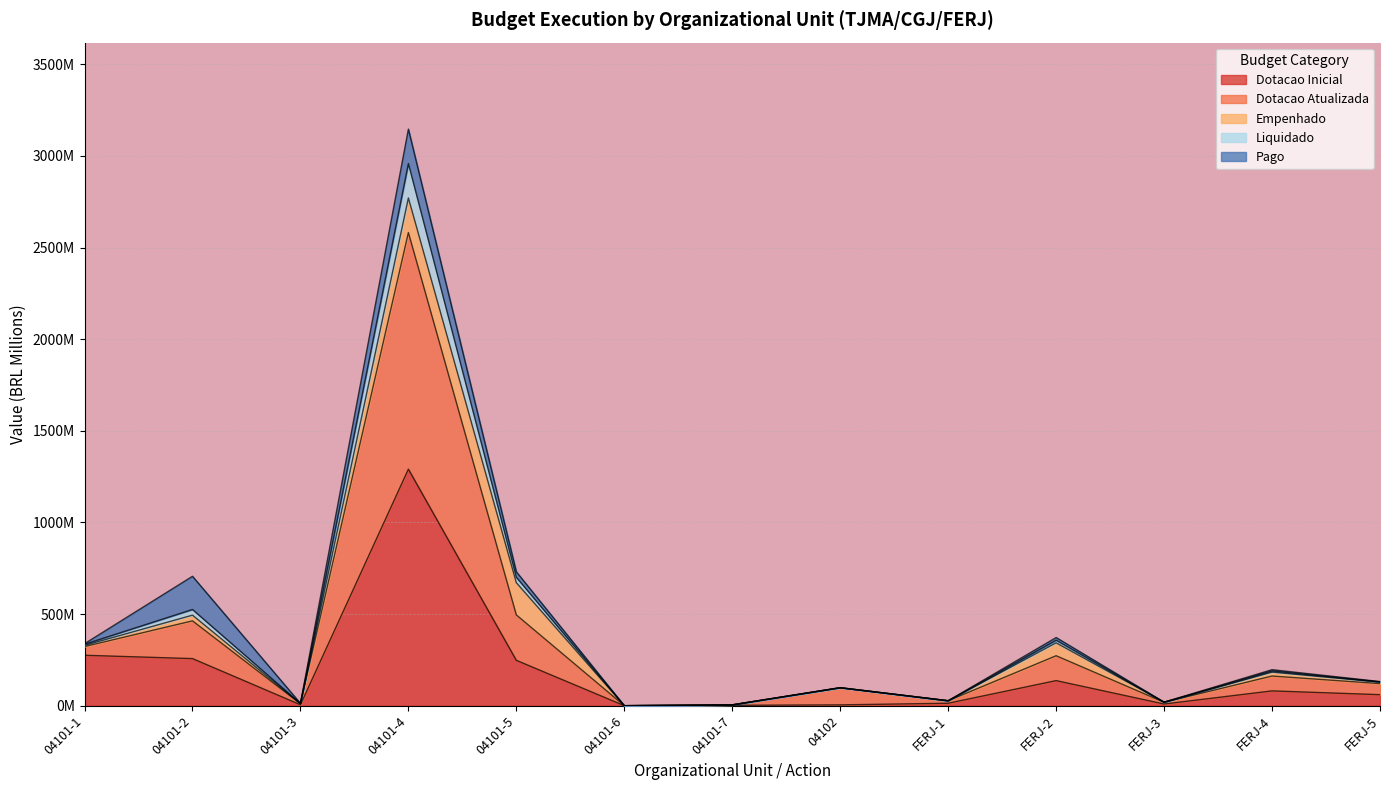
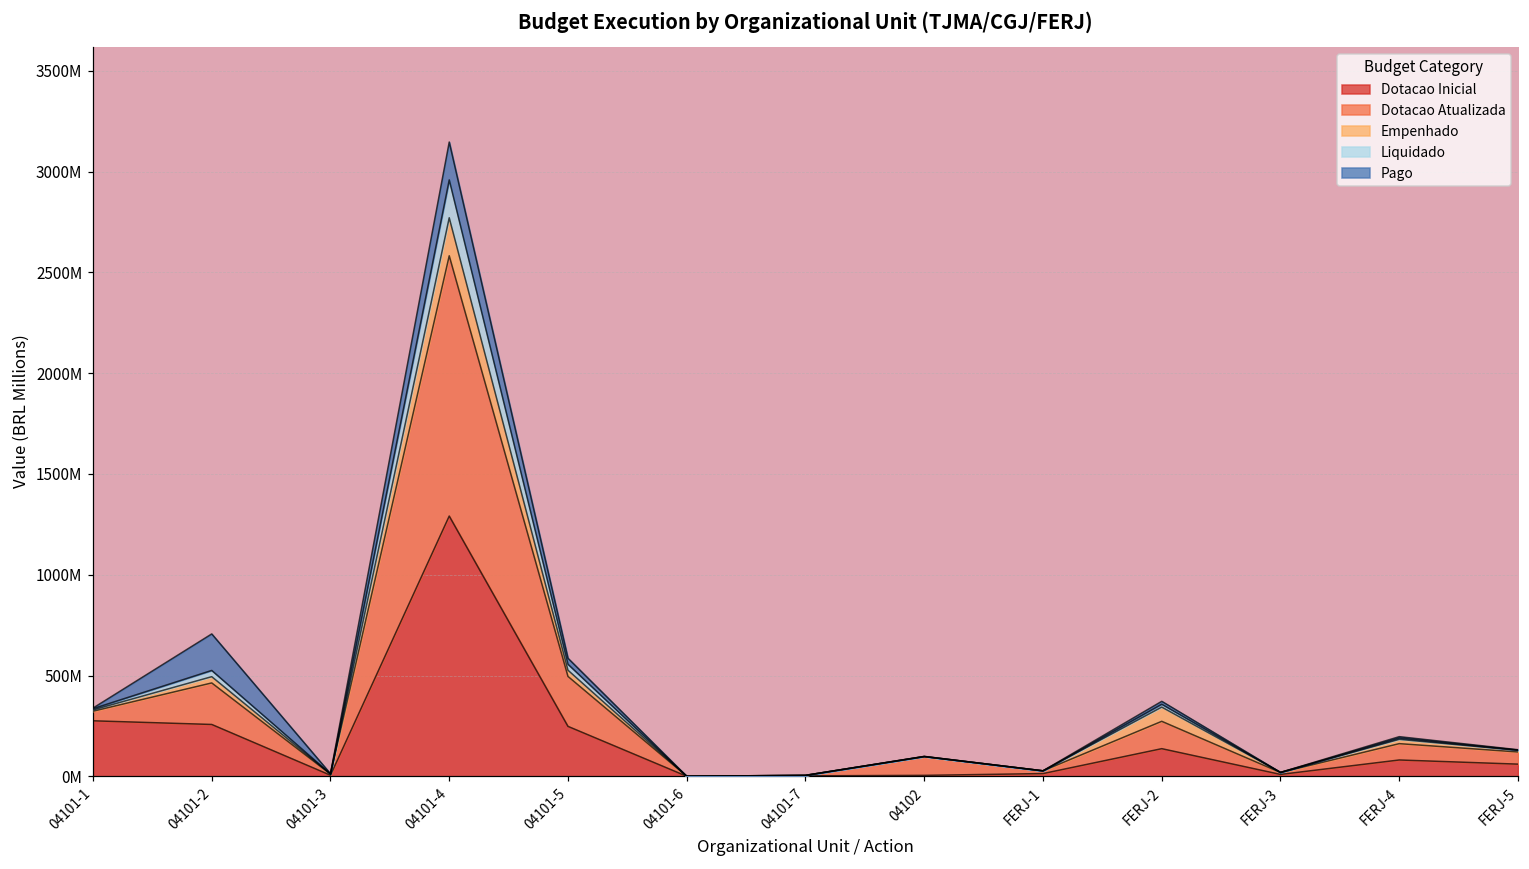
Empenhado, 04101-5: 180000000 -> 30000000
